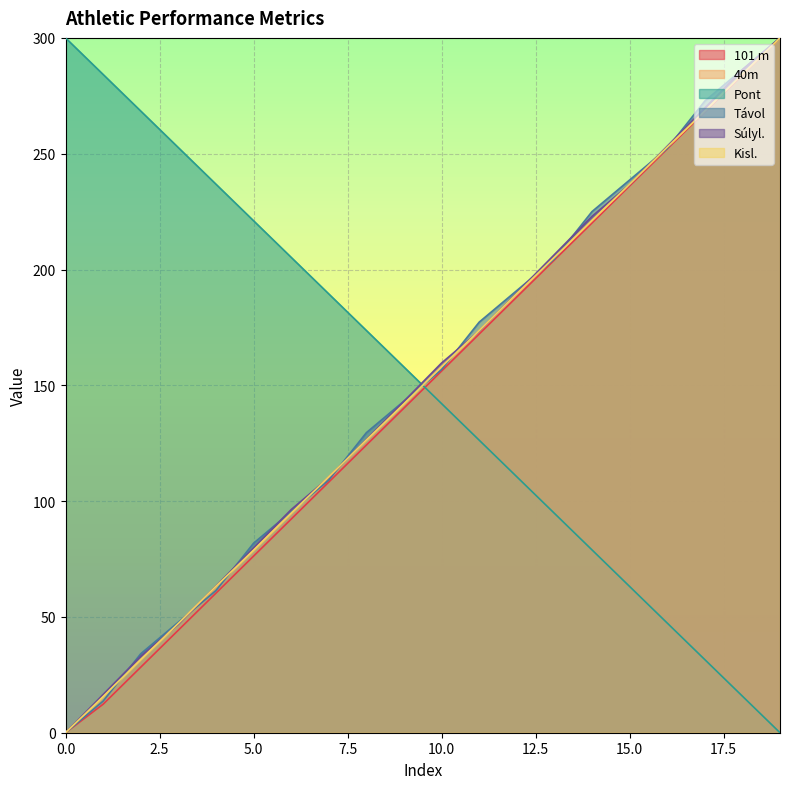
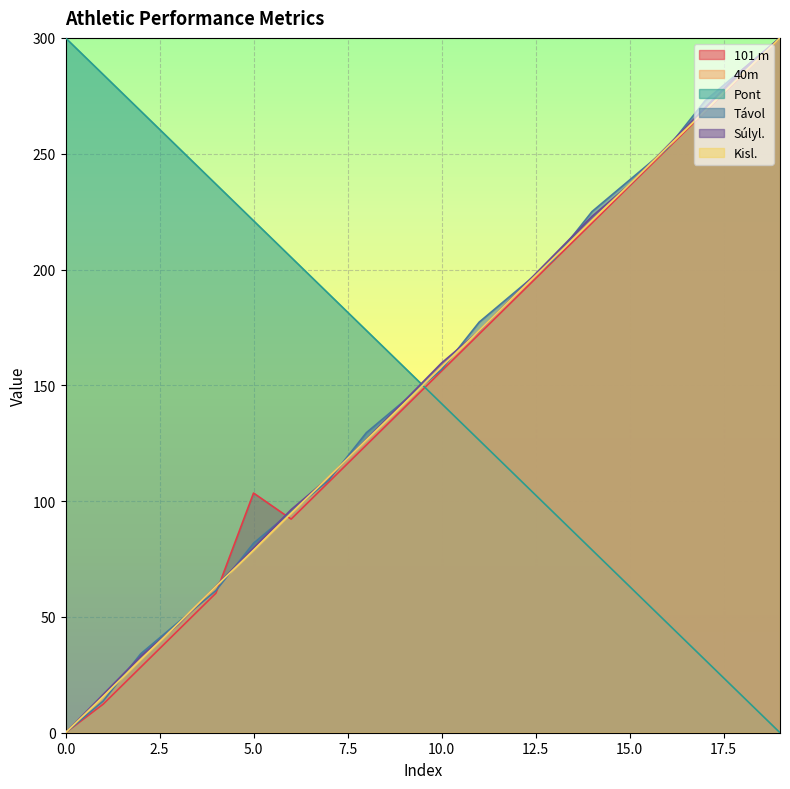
101 m, 5.0: 76 -> 103
